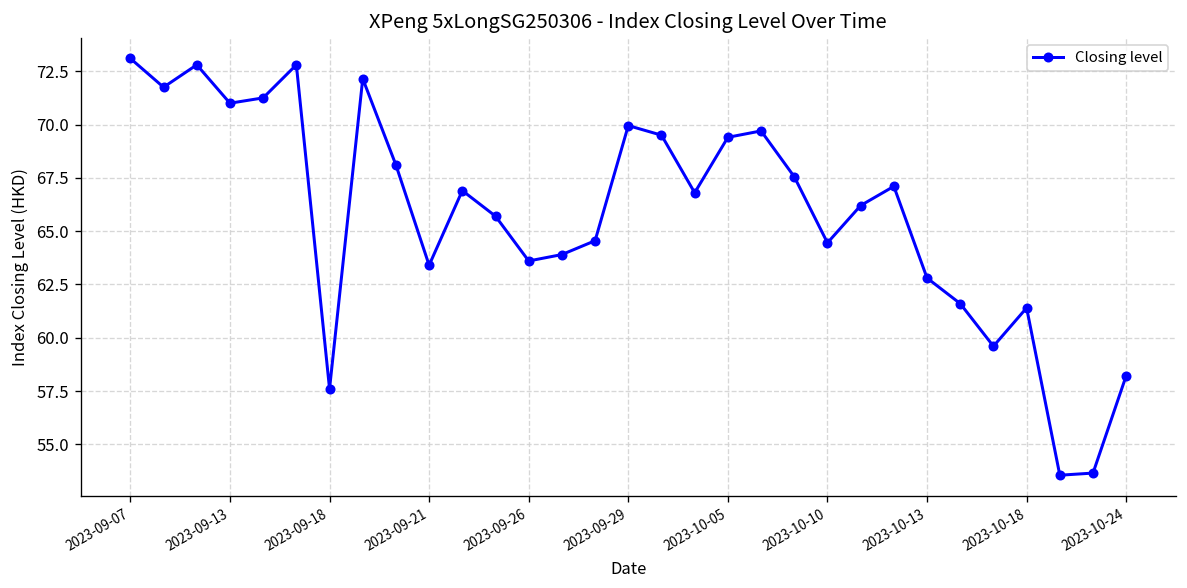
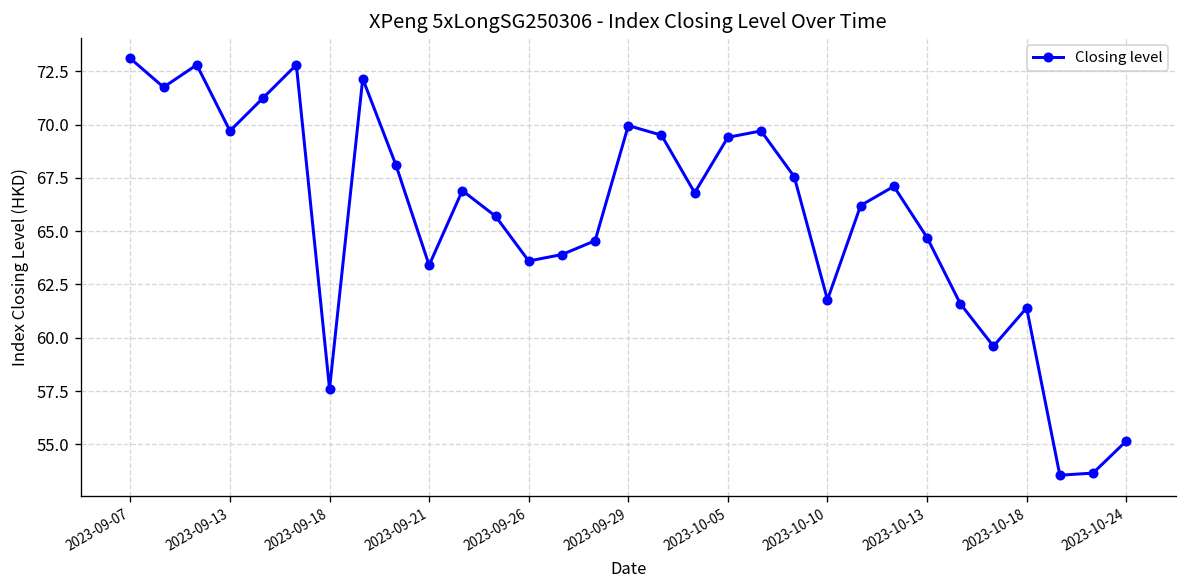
2023-09-13: 71.0 -> 69.7
2023-10-10: 64.5 -> 61.8
2023-10-13: 62.8 -> 64.7
2023-10-24: 58.2 -> 55.2
